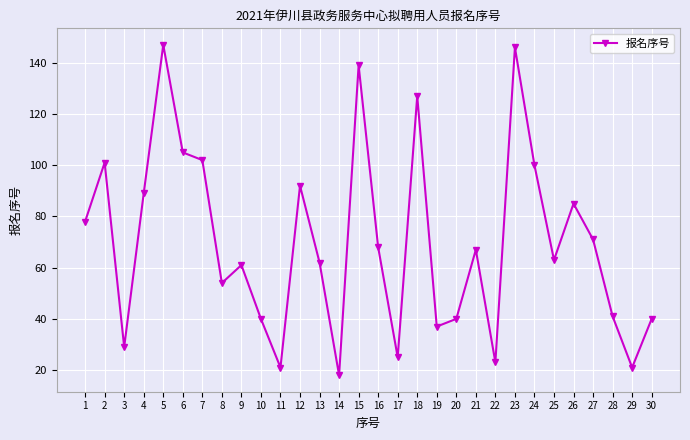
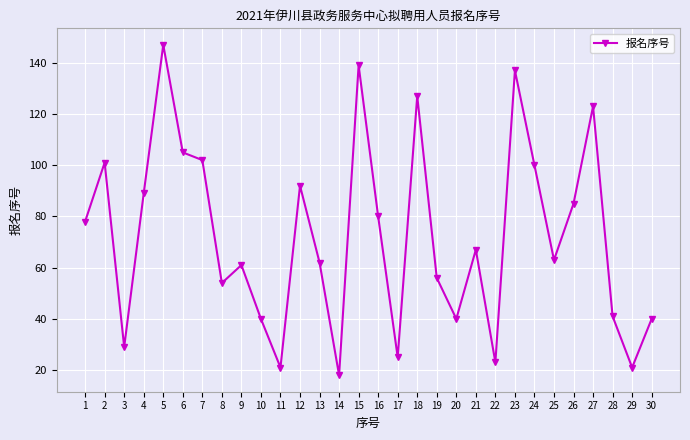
16: 68 -> 80
19: 37 -> 56
23: 146 -> 137
27: 71 -> 123
